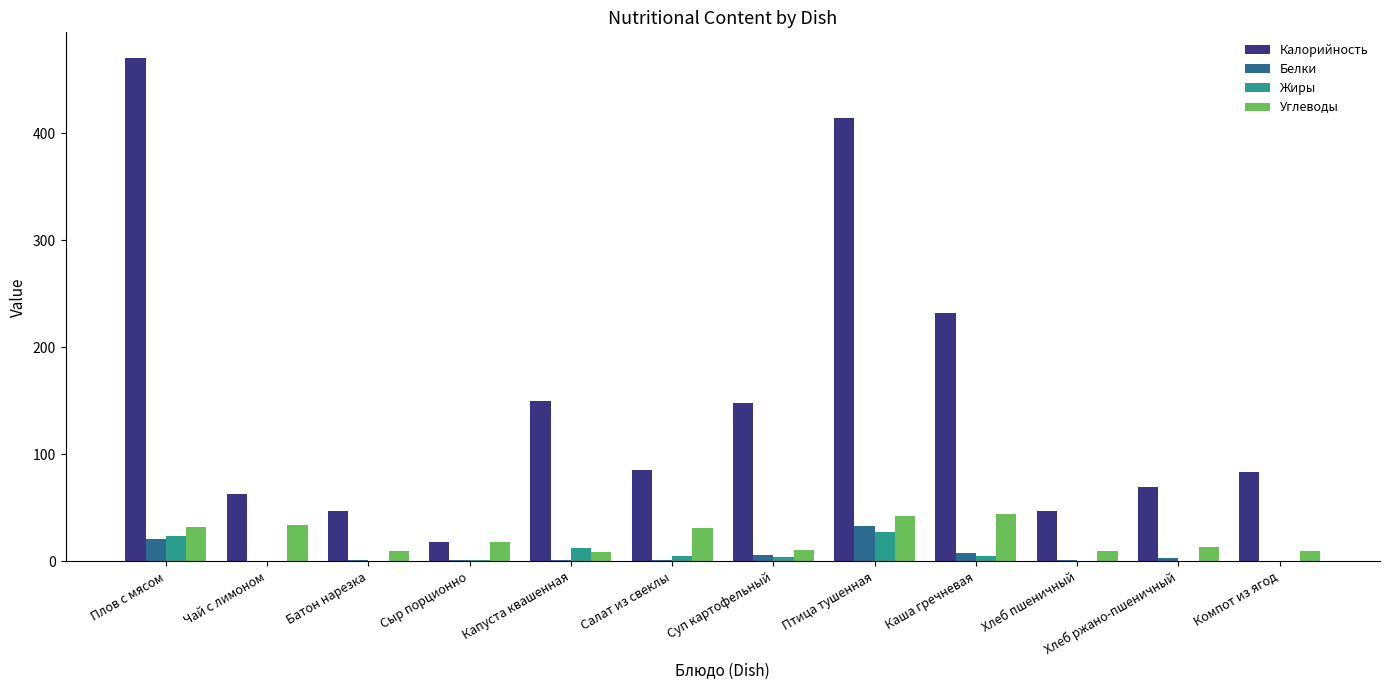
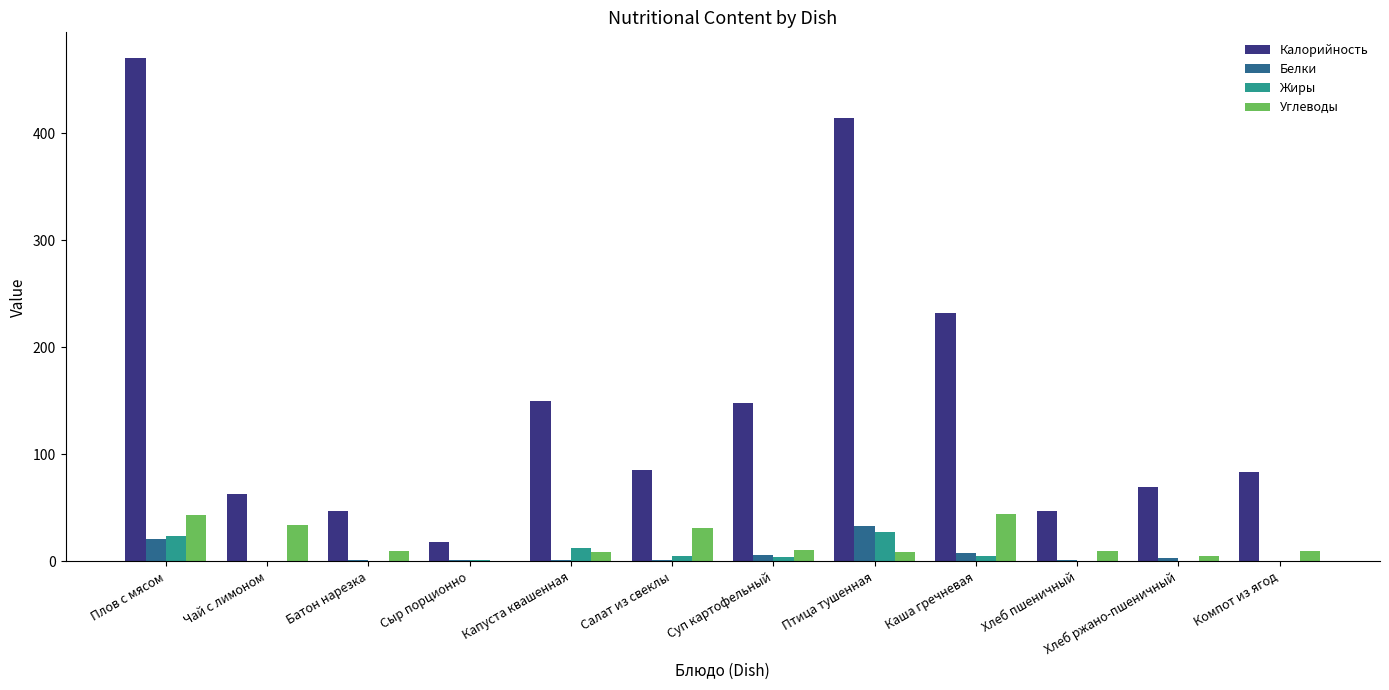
Углеводы, Плов с мясом: 33 -> 43
Углеводы, Сыр порционно: 18 -> 0
Углеводы, Птица тушенная: 42 -> 9
Углеводы, Хлеб ржано-пшеничный: 14 -> 5
